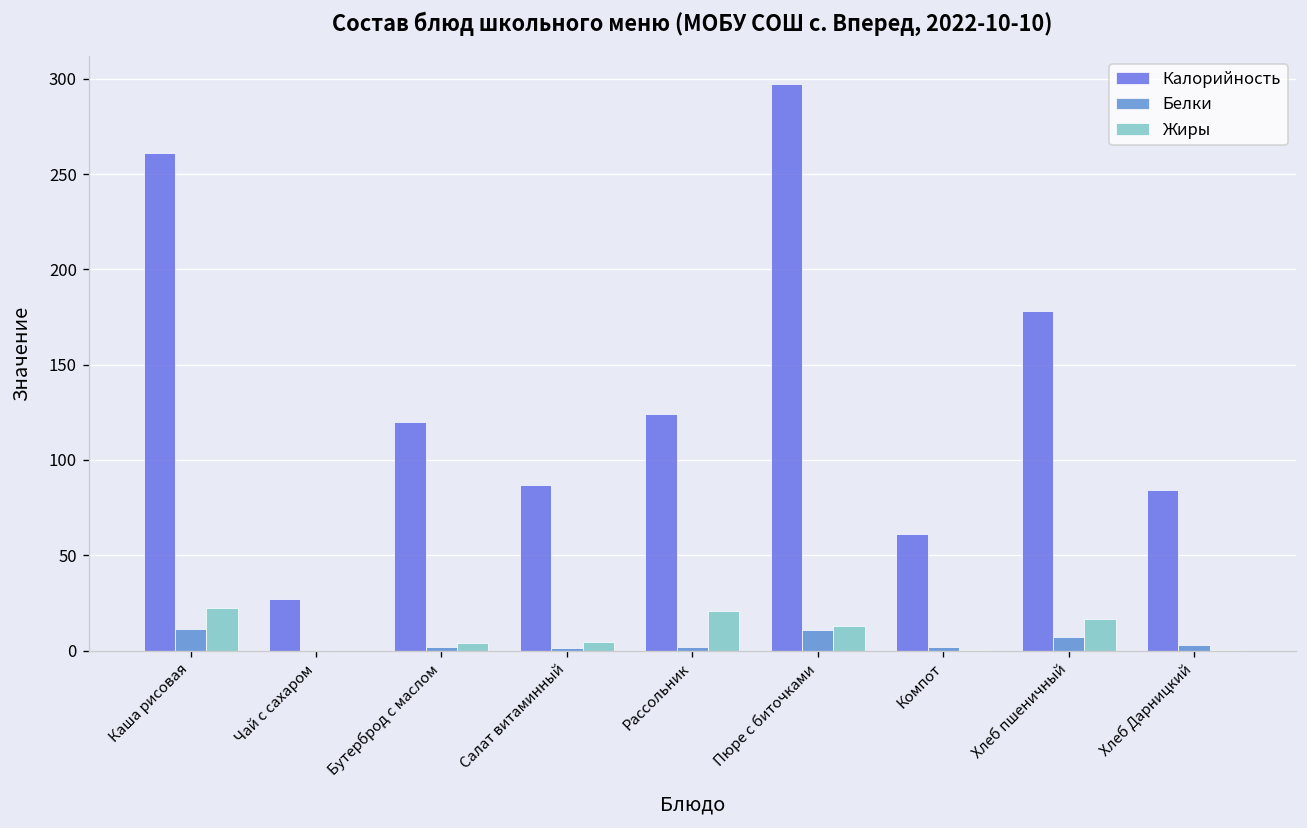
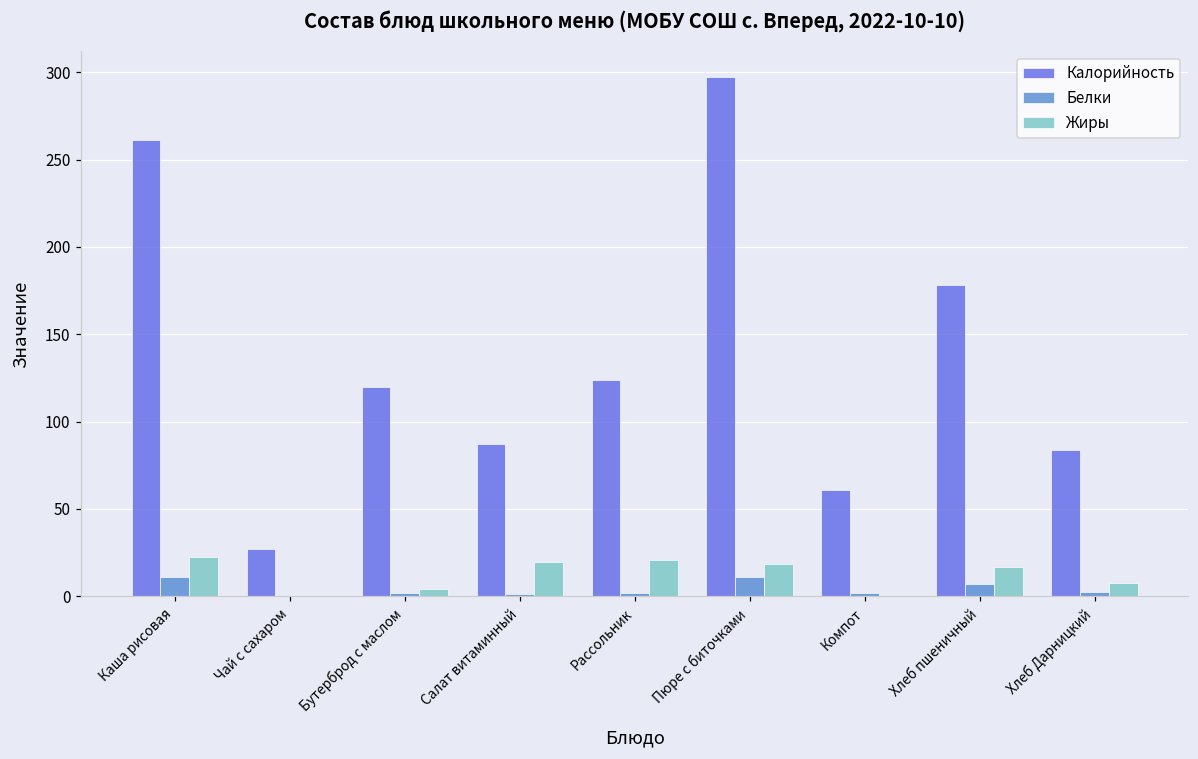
Жиры, Салат витаминный: 5 -> 20
Жиры, Пюре с биточками: 13 -> 18
Жиры, Хлеб Дарницкий: 1 -> 7
